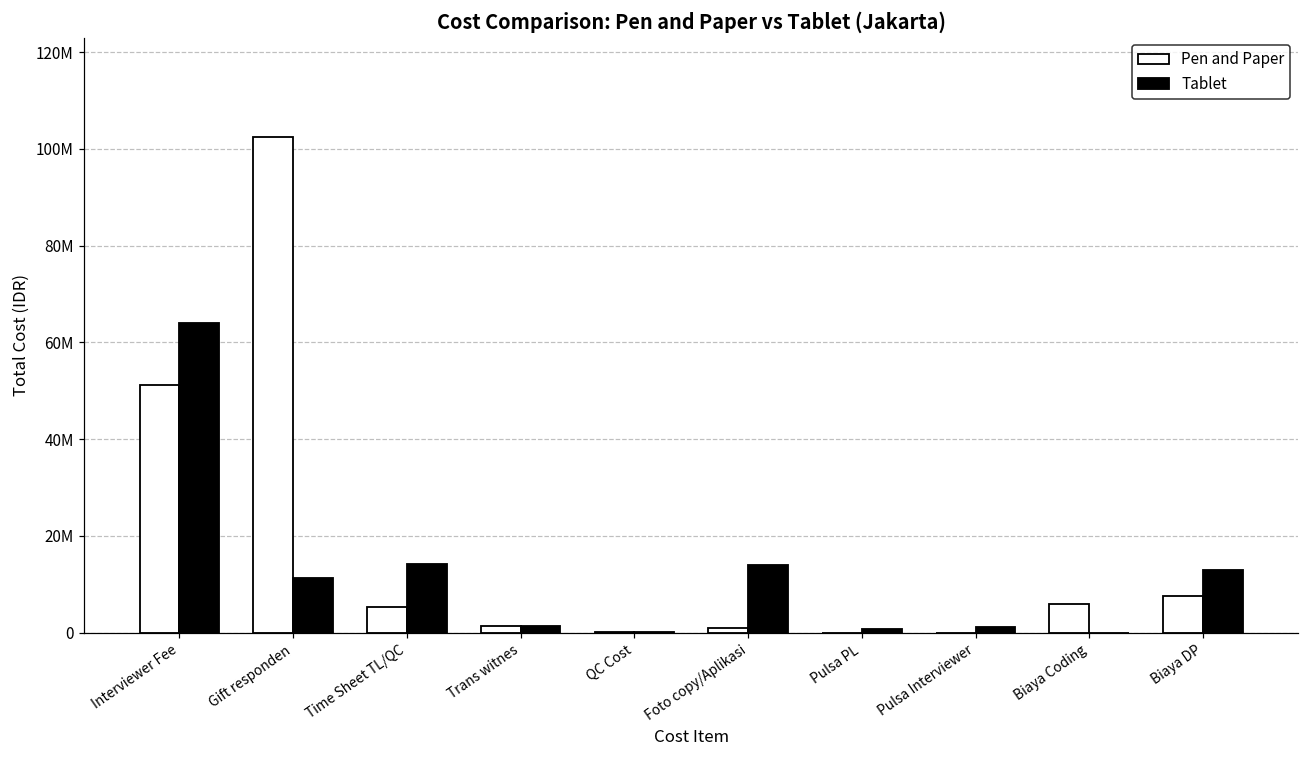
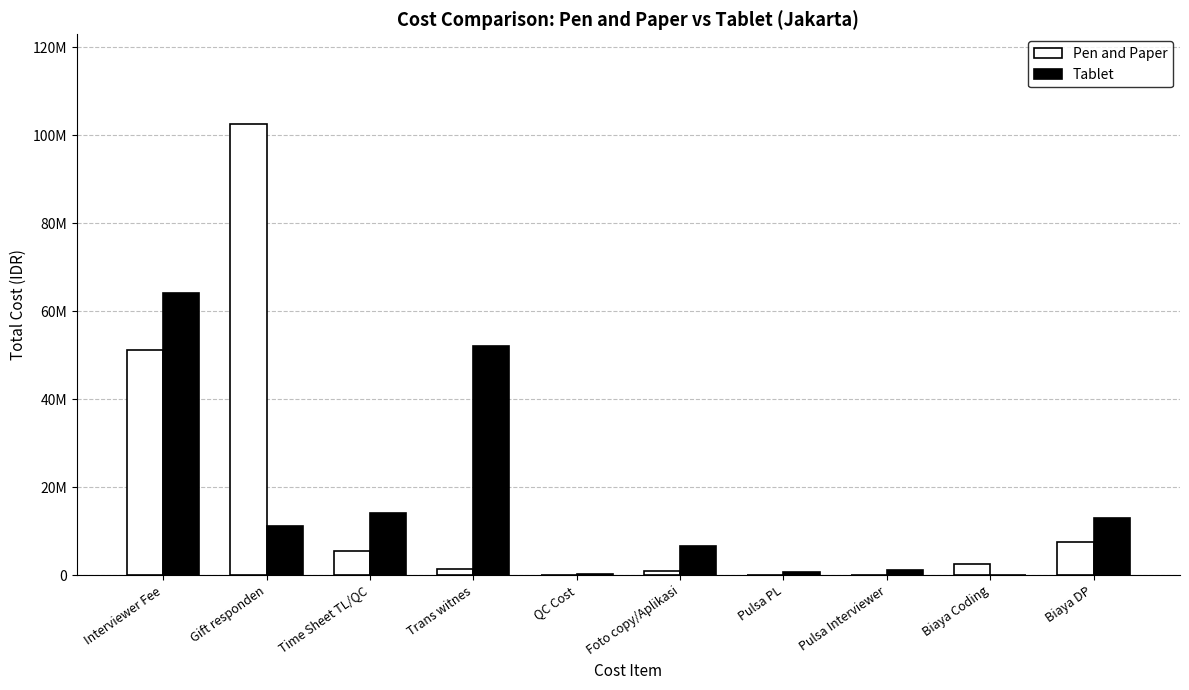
Tablet, Trans witnes: 1000000 -> 52000000
Tablet, Foto copy/Aplikasi: 14000000 -> 7000000
Pen and Paper, Biaya Coding: 6000000 -> 3000000
